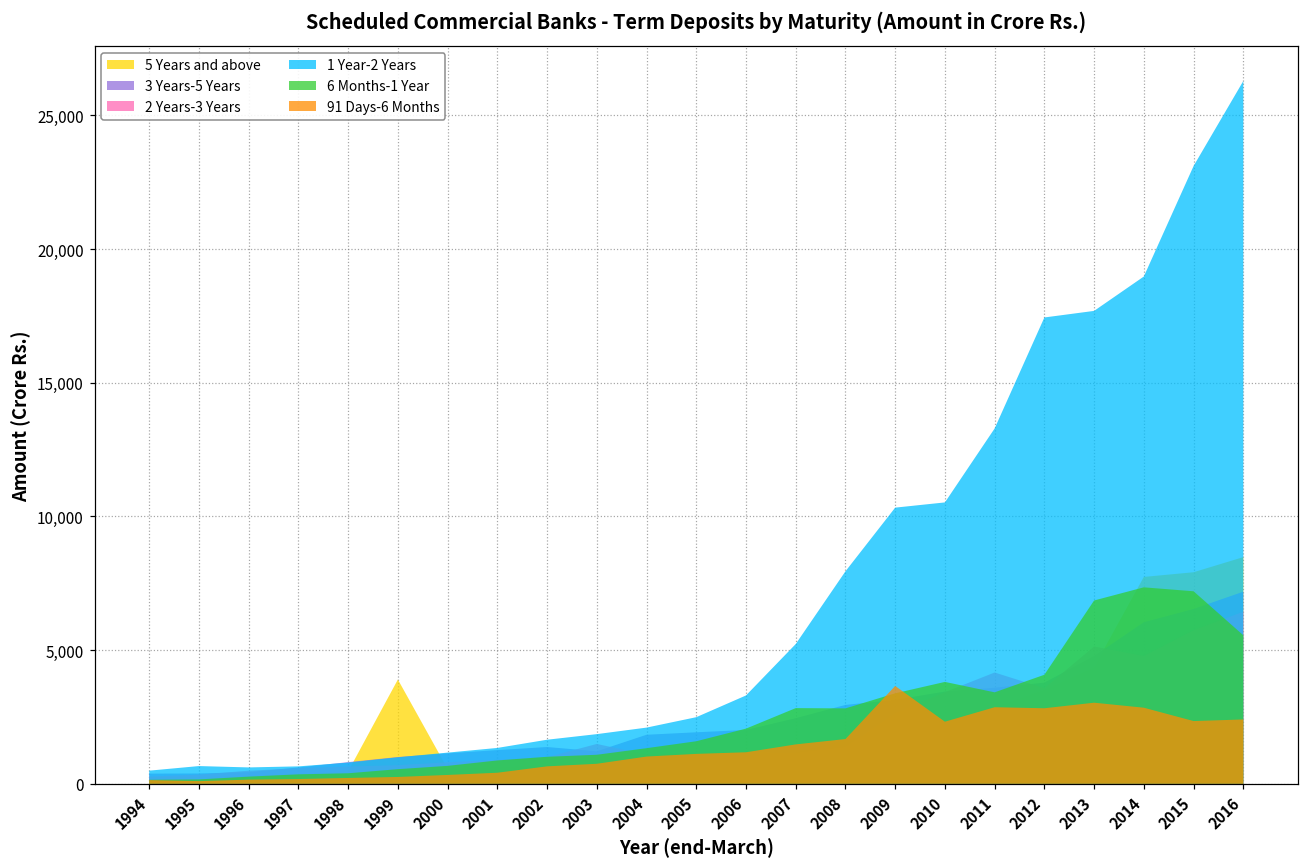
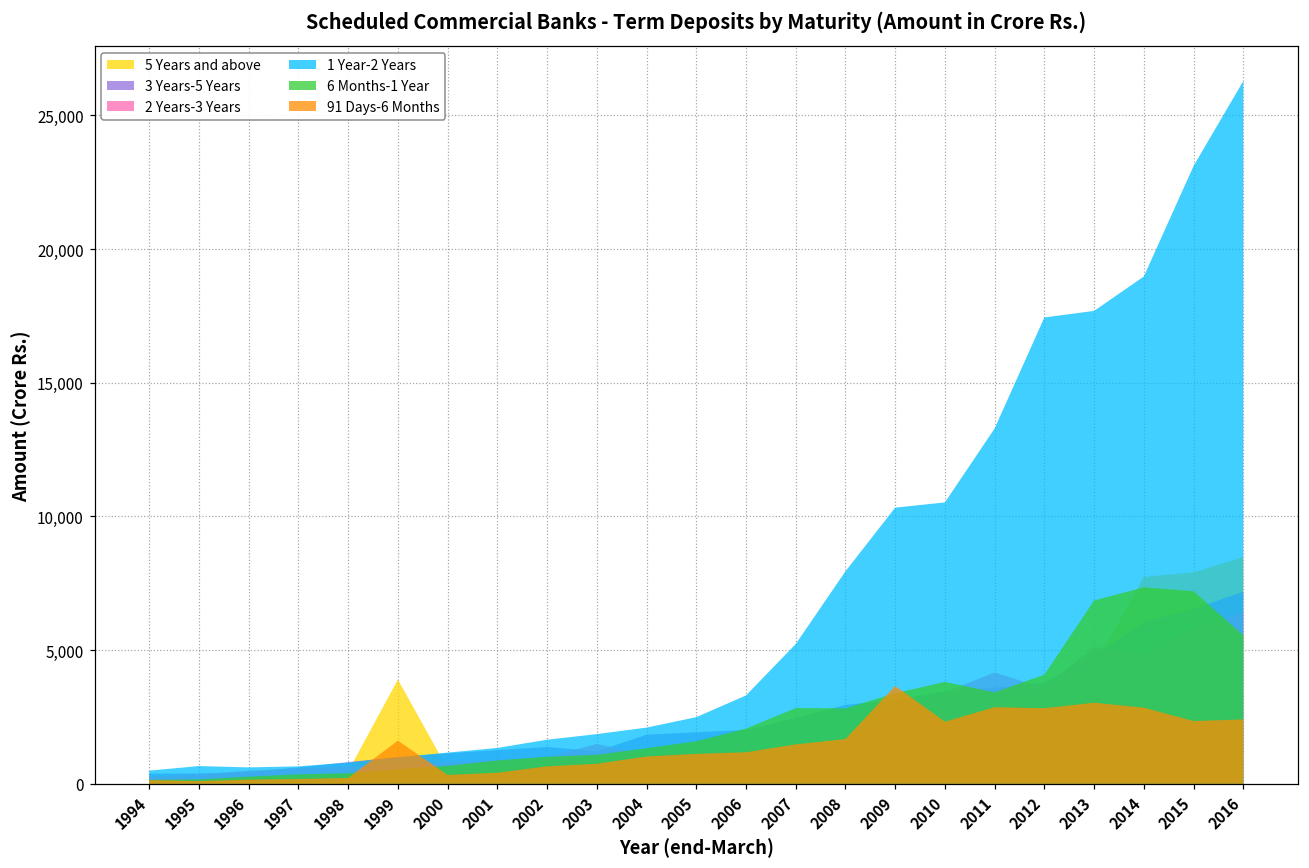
91 Days-6 Months, 1999: 300 -> 1,600
